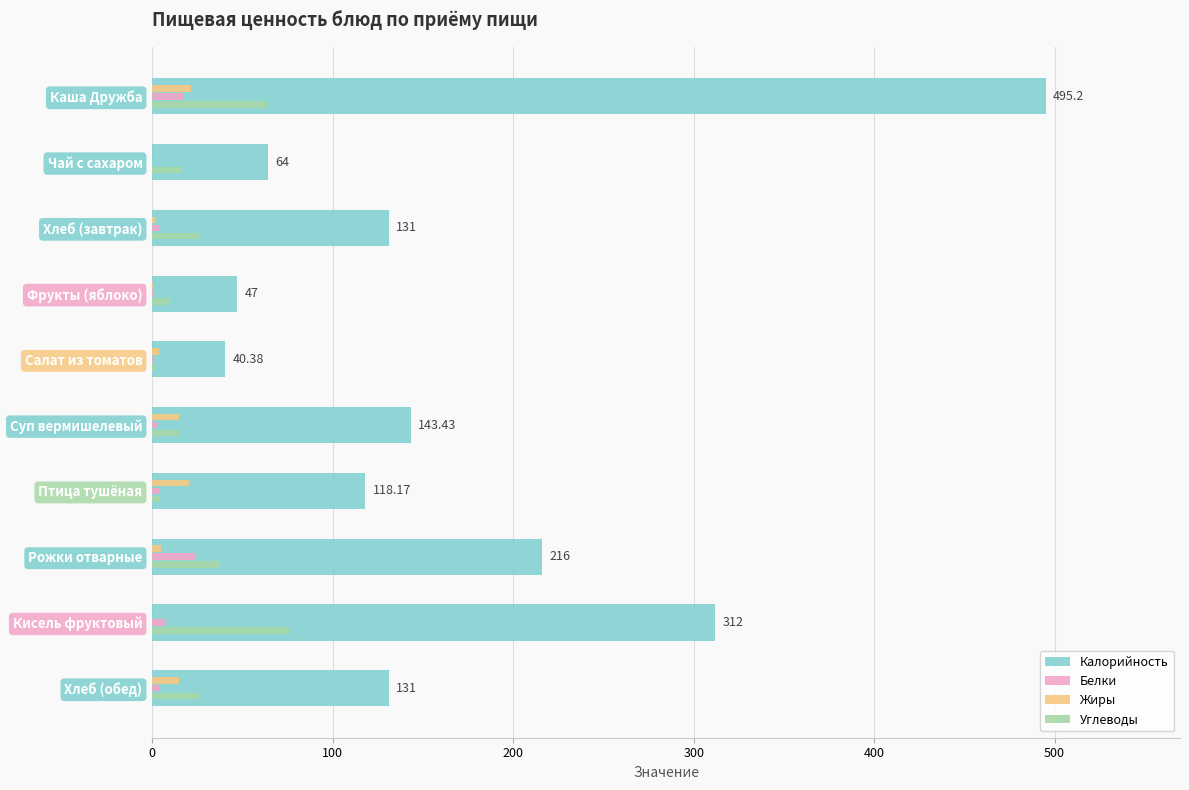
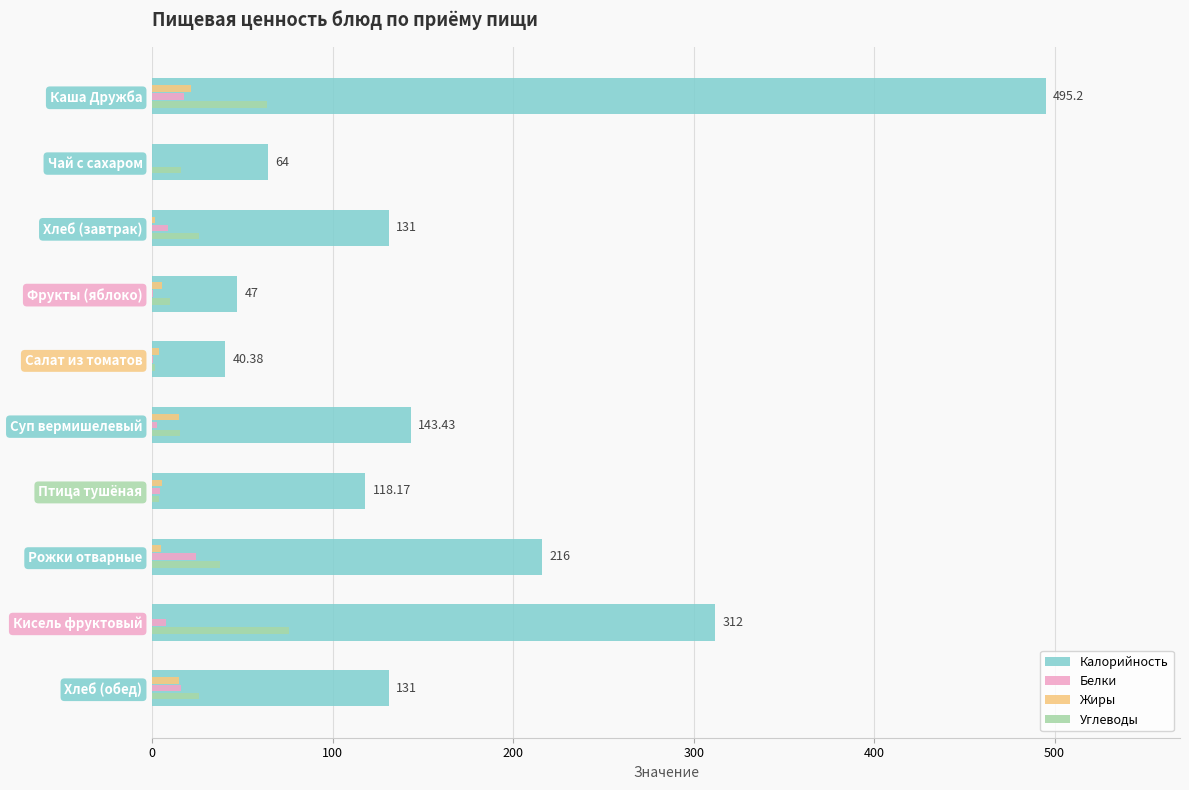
Белки, Хлеб (завтрак): 4 -> 9
Жиры, Фрукты (яблоко): 0 -> 5
Жиры, Птица тушёная: 20 -> 6
Белки, Хлеб (обед): 4 -> 16
